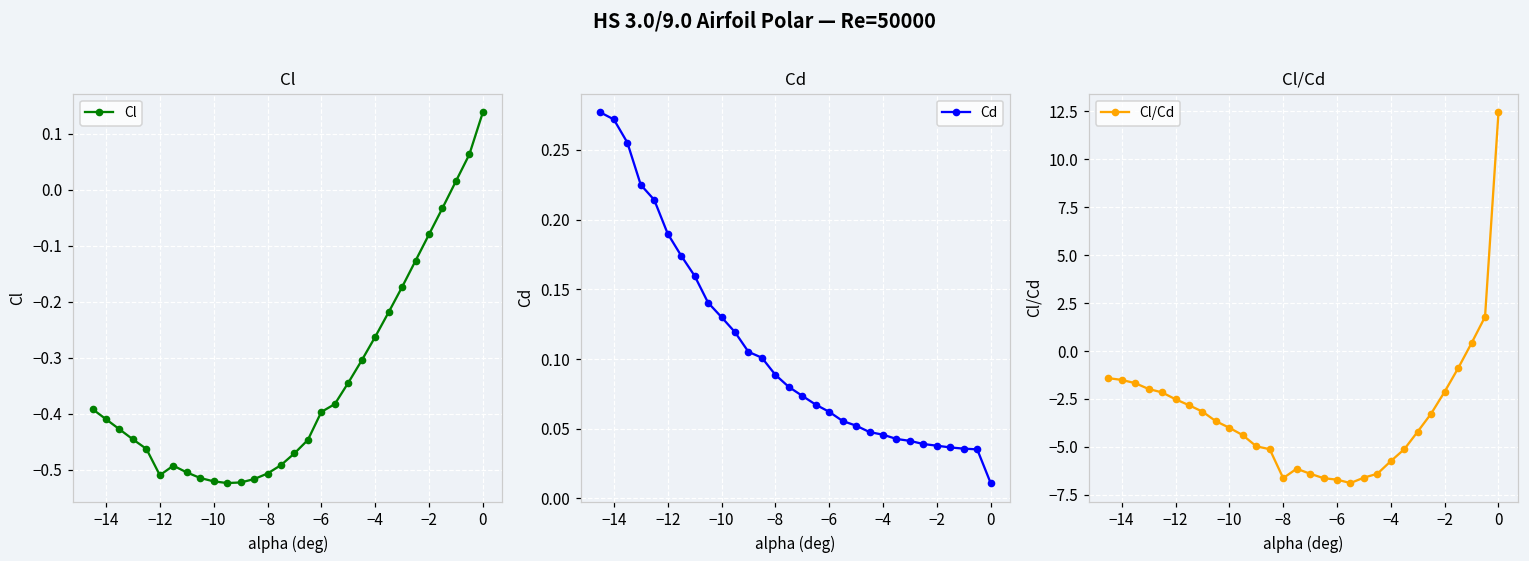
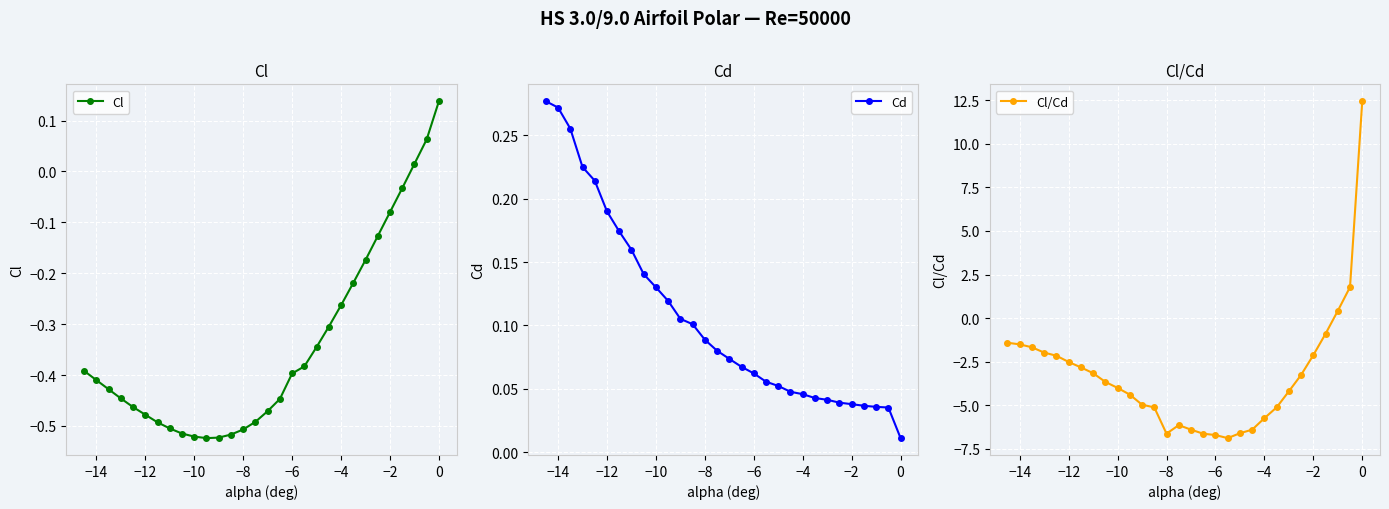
Cl, −12: -0.51 -> -0.48
